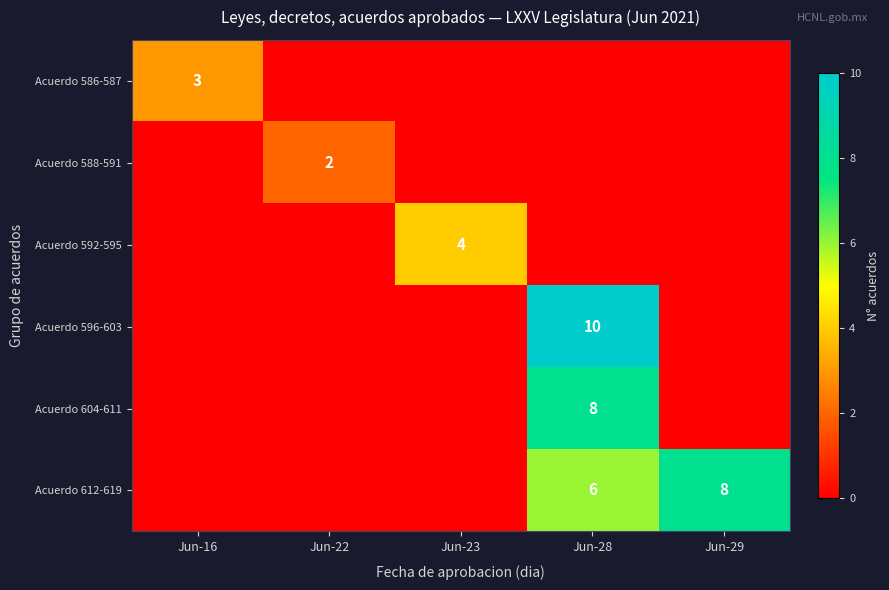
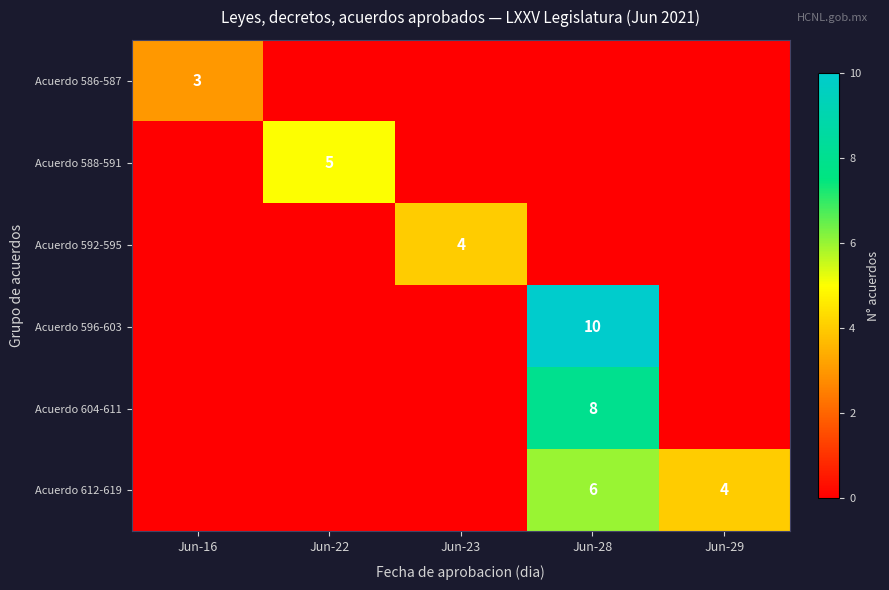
Acuerdo 588-591, Jun-22: 2 -> 5
Acuerdo 612-619, Jun-29: 8 -> 4
